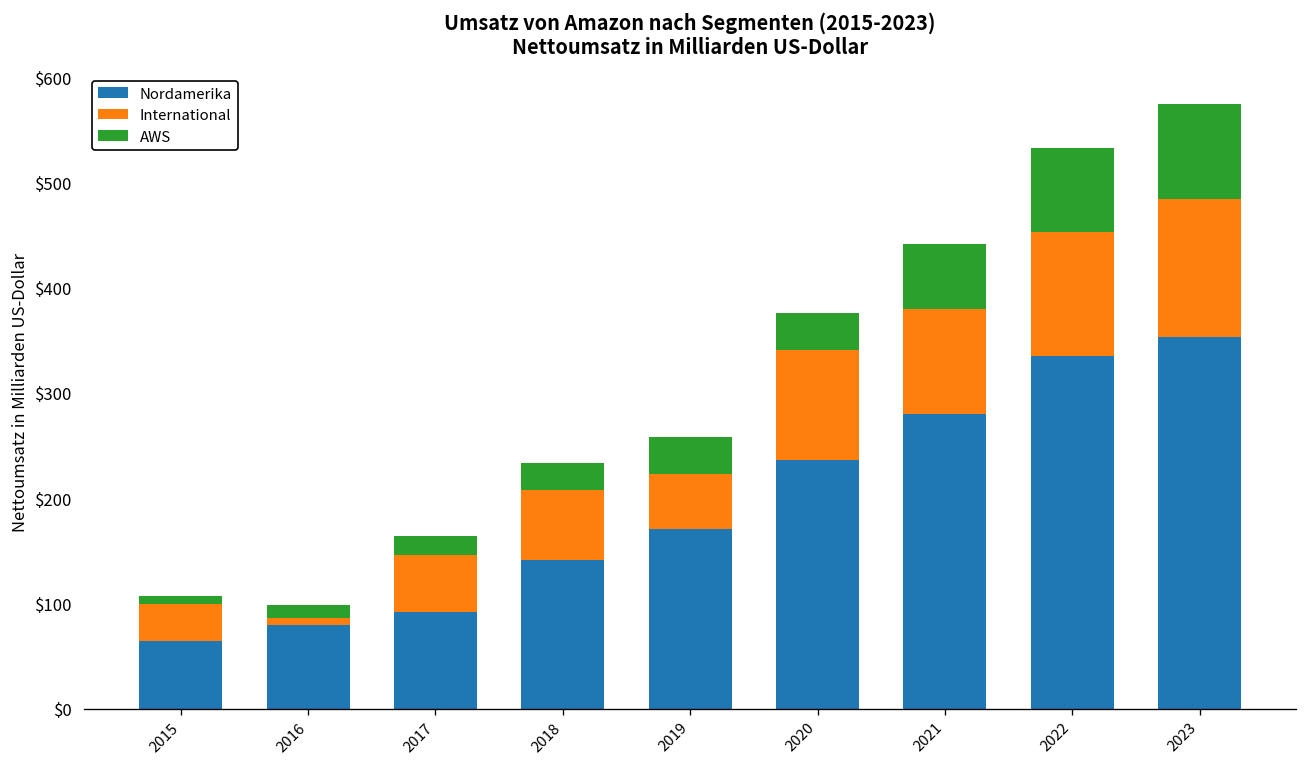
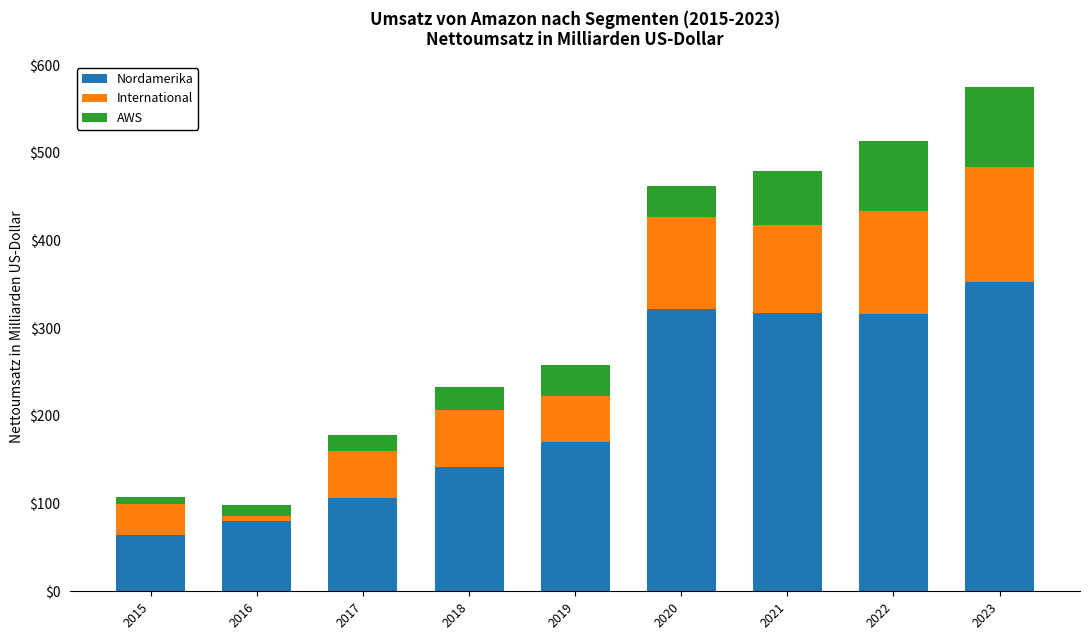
Nordamerika, 2017: $90 -> $110
Nordamerika, 2020: $240 -> $320
Nordamerika, 2021: $280 -> $320
Nordamerika, 2022: $330 -> $320
